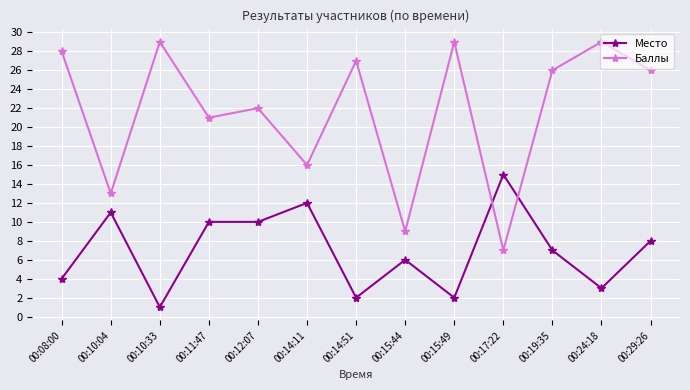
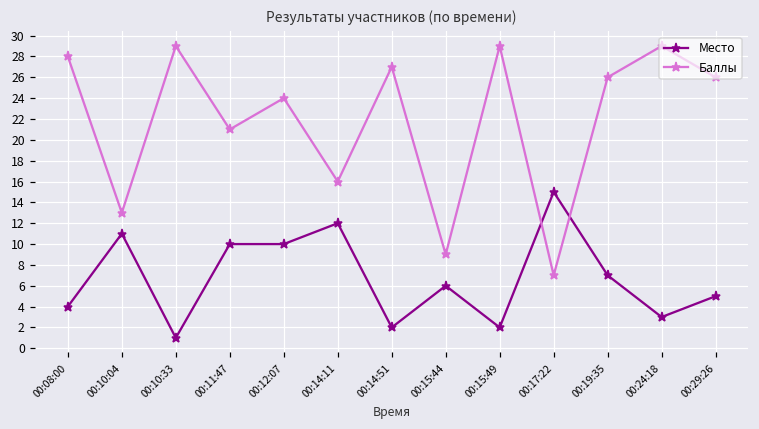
Баллы, 00:12:07: 22 -> 24
Место, 00:29:26: 8 -> 5
